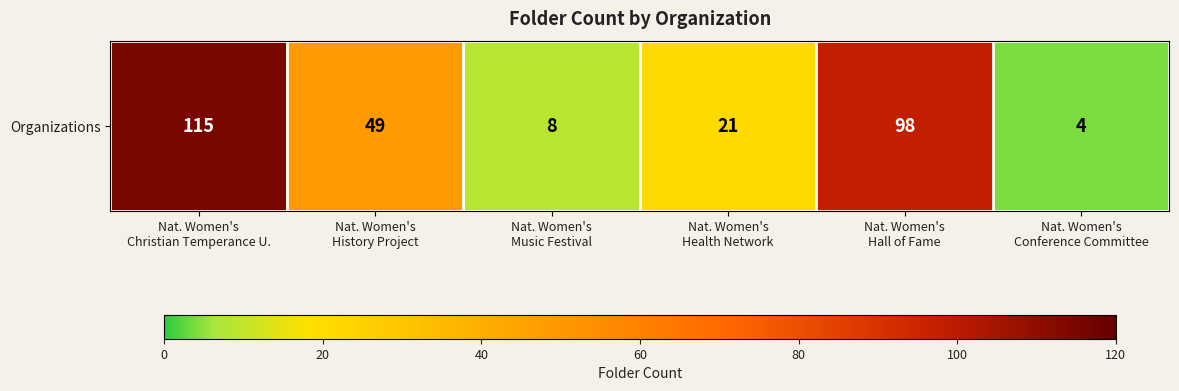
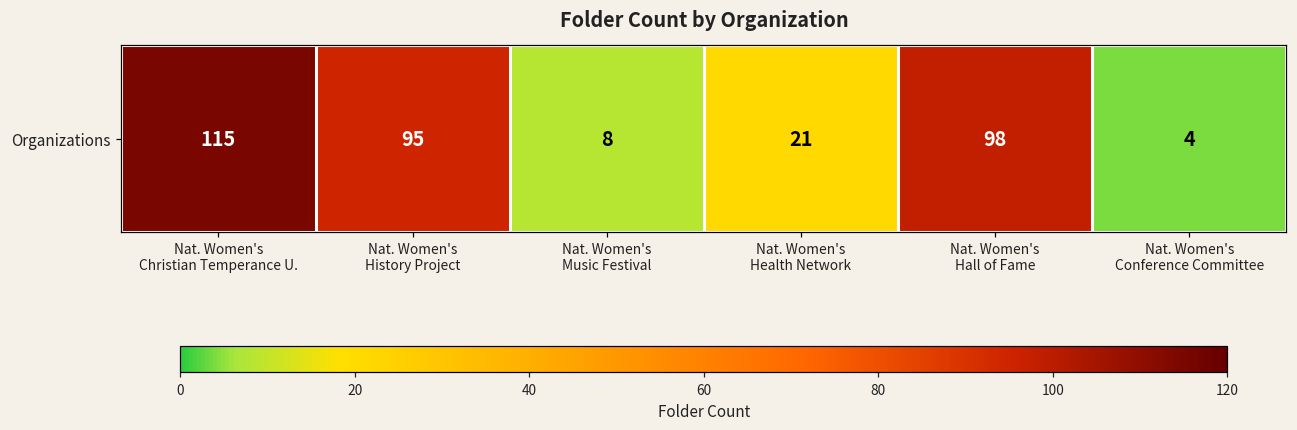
Organizations, Nat. Women's History Project: 49 -> 95
